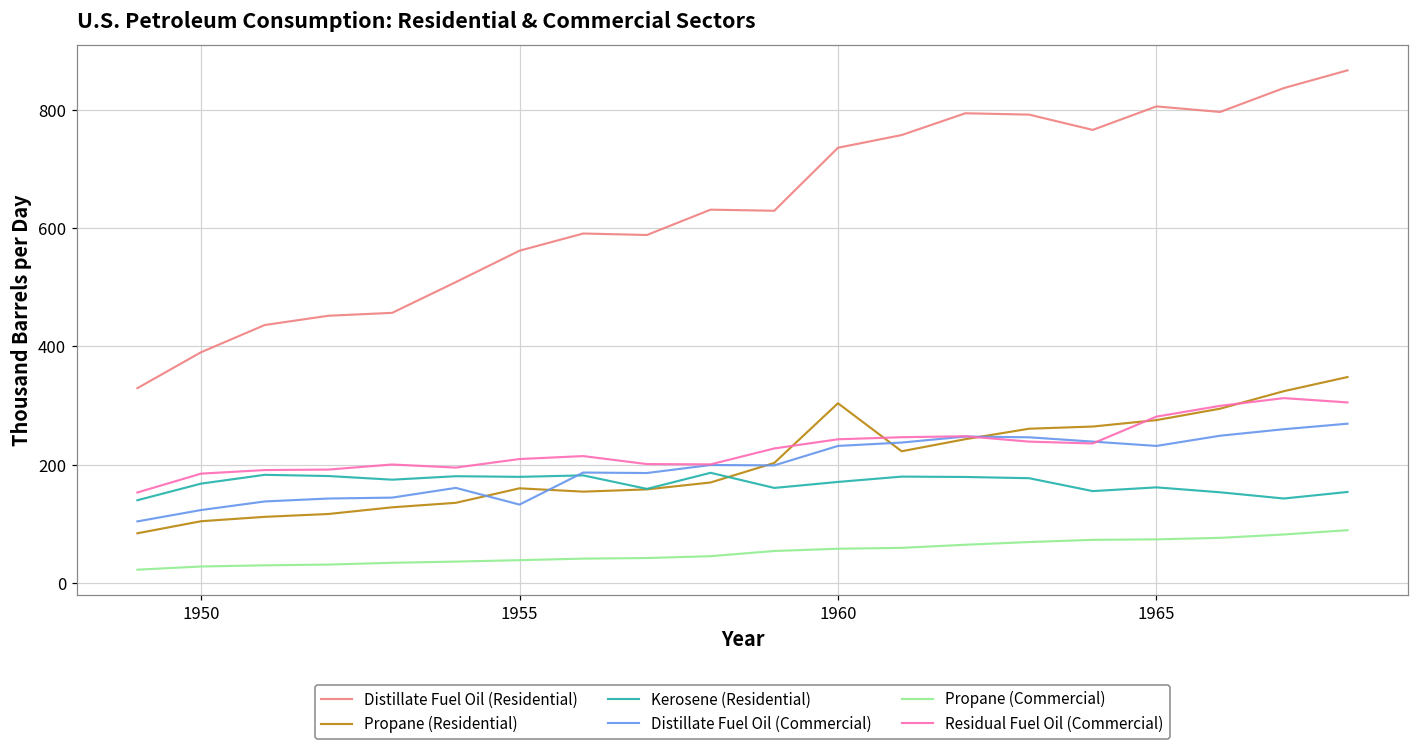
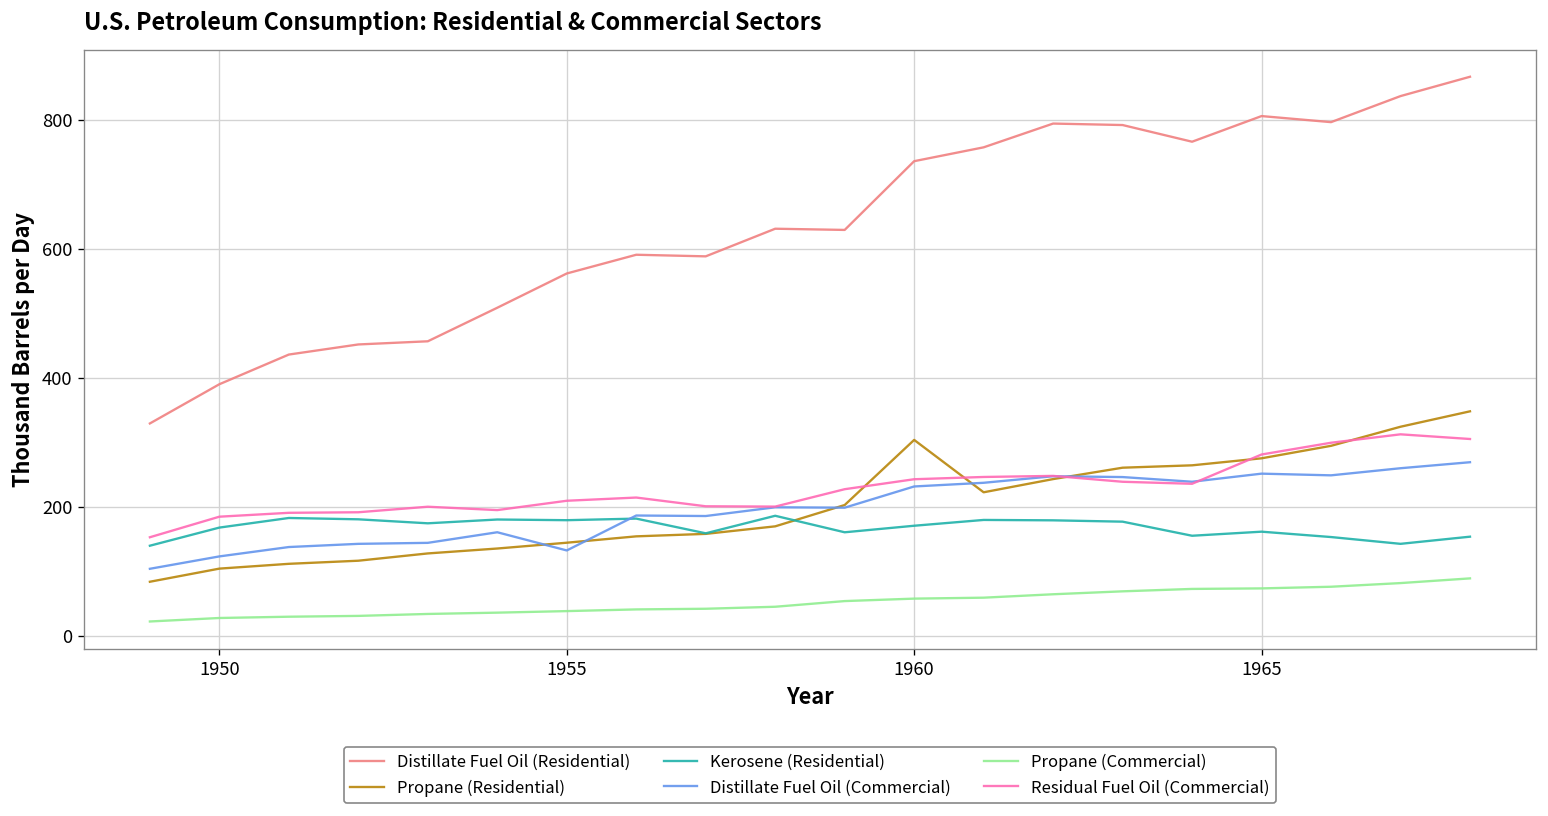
Propane (Residential), 1955: 160 -> 140
Distillate Fuel Oil (Commercial), 1965: 230 -> 250
